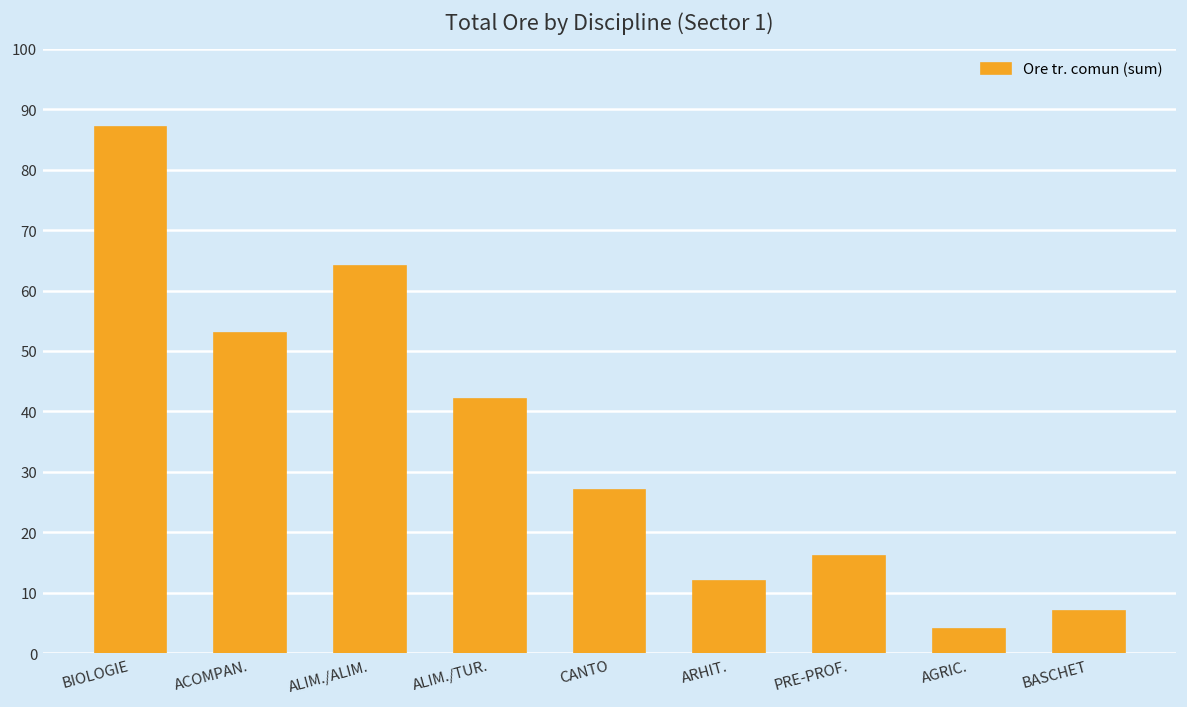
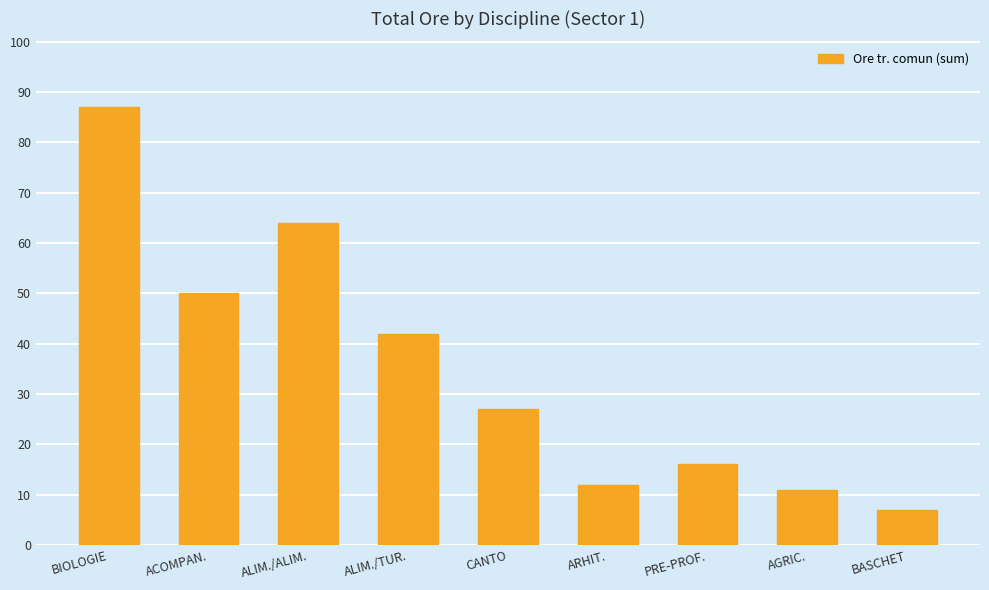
ACOMPAN.: 53 -> 50
AGRIC.: 4 -> 11
